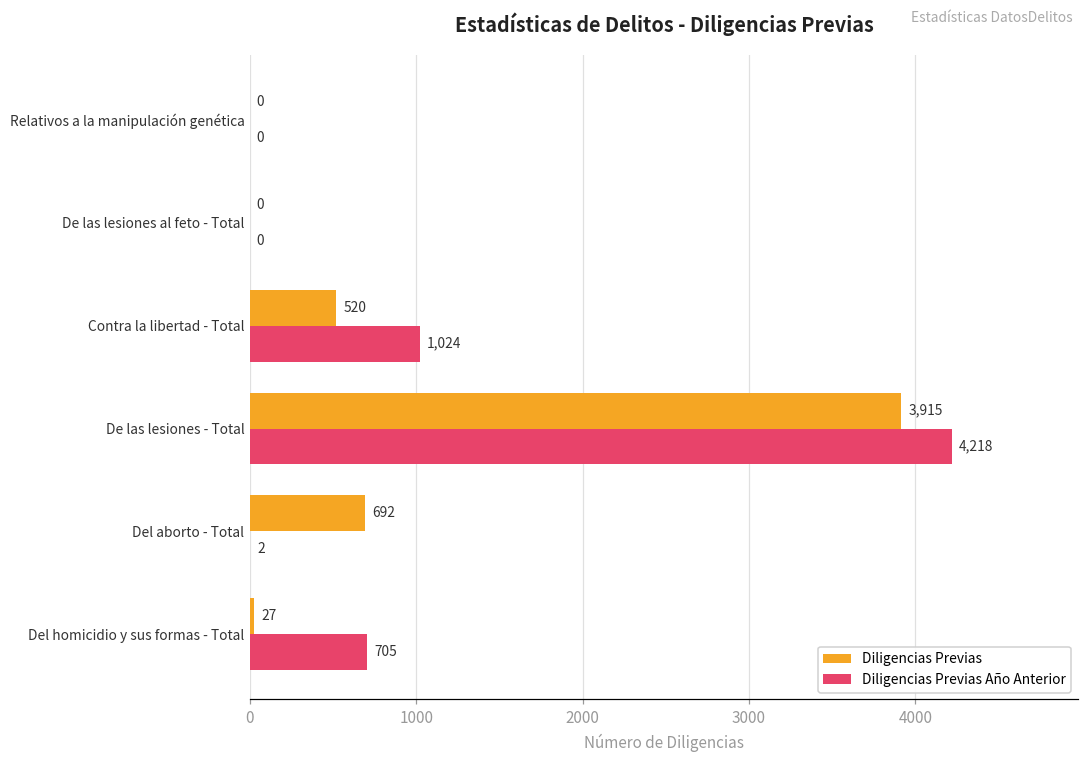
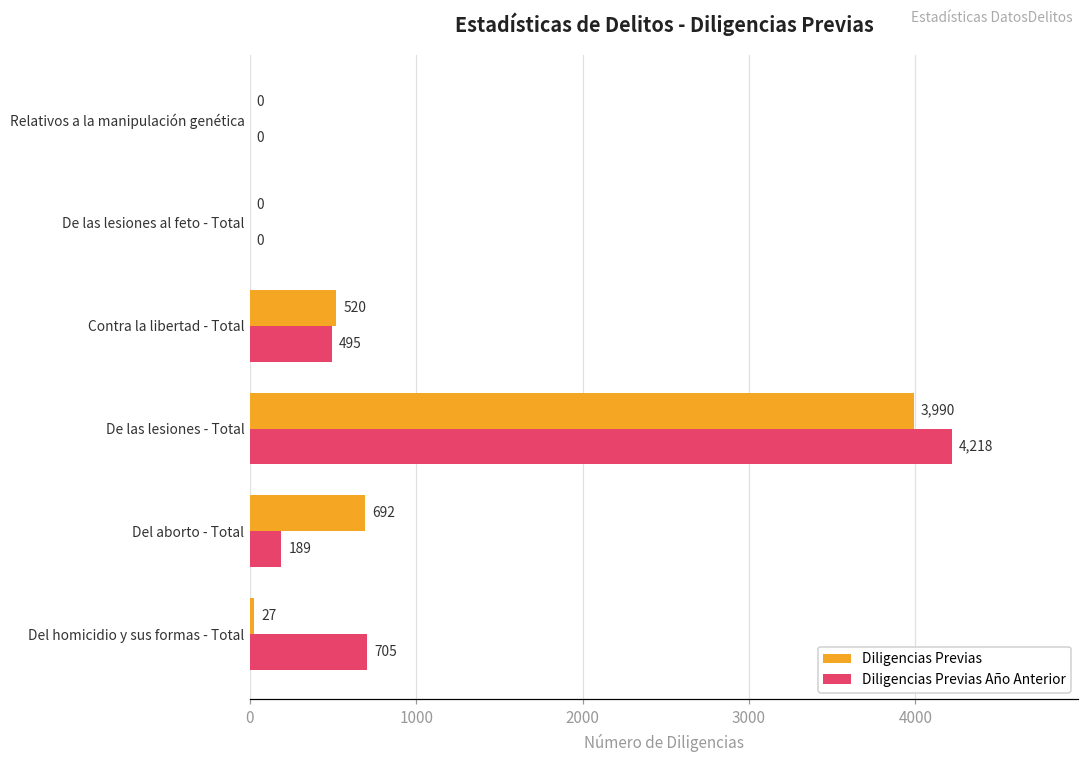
Diligencias Previas Año Anterior, Contra la libertad - Total: 1,024 -> 495
Diligencias Previas, De las lesiones - Total: 3,915 -> 3,990
Diligencias Previas Año Anterior, Del aborto - Total: 2 -> 189
